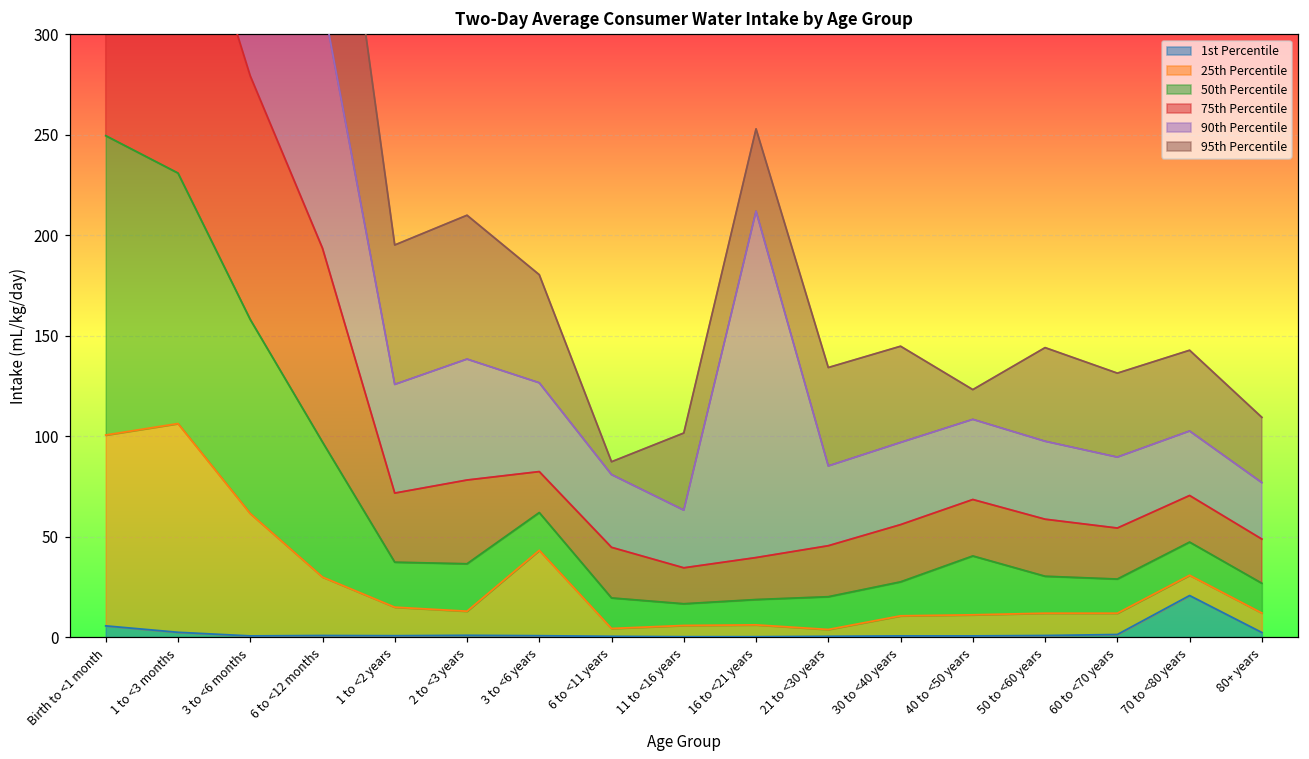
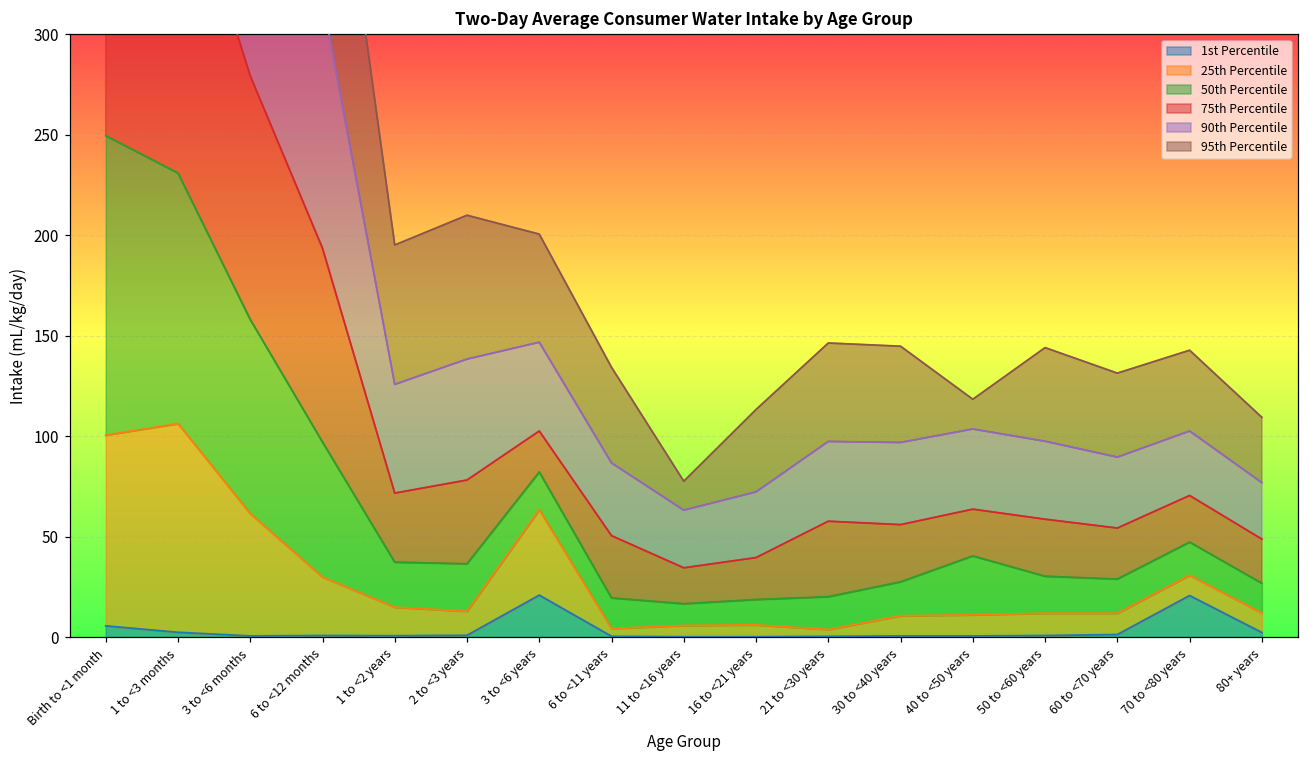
1st Percentile, 3 to <6 years: 1 -> 21
75th Percentile, 6 to <11 years: 25 -> 31
95th Percentile, 6 to <11 years: 6 -> 48
95th Percentile, 11 to <16 years: 38 -> 14
90th Percentile, 16 to <21 years: 172 -> 33
75th Percentile, 21 to <30 years: 25 -> 38
75th Percentile, 40 to <50 years: 28 -> 23
